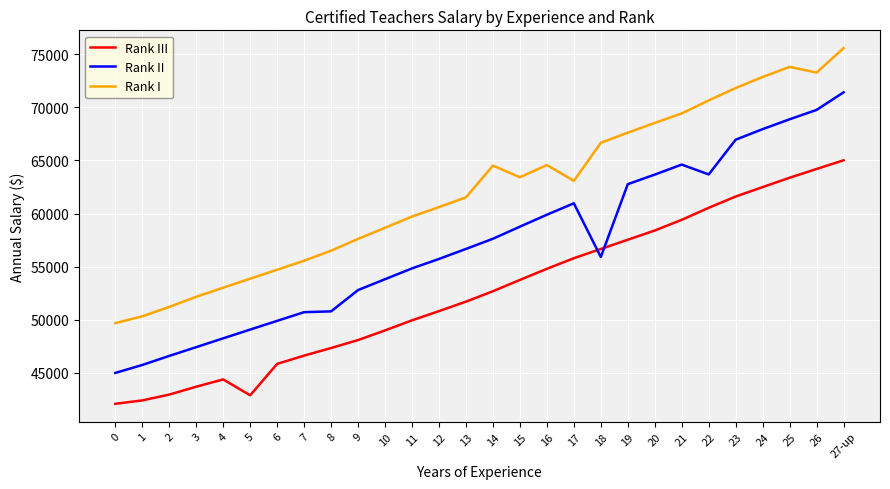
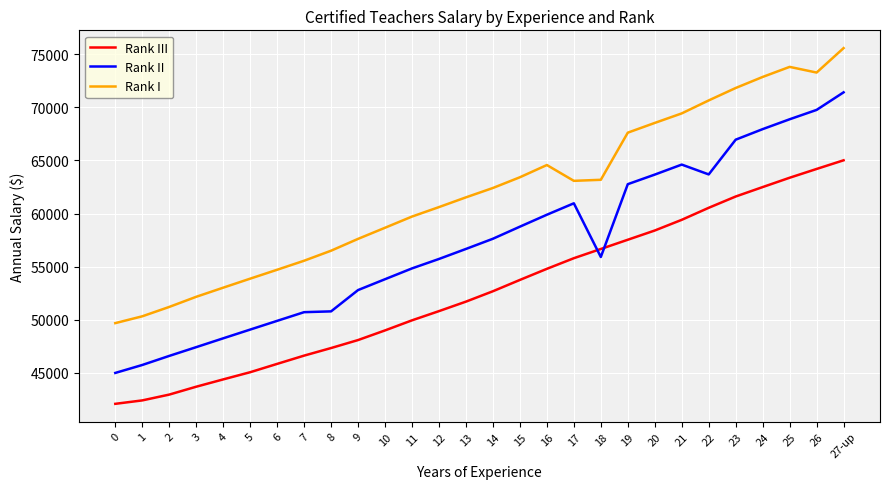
Rank III, 5: 42900 -> 45000
Rank I, 14: 64500 -> 62400
Rank I, 18: 66700 -> 63200
